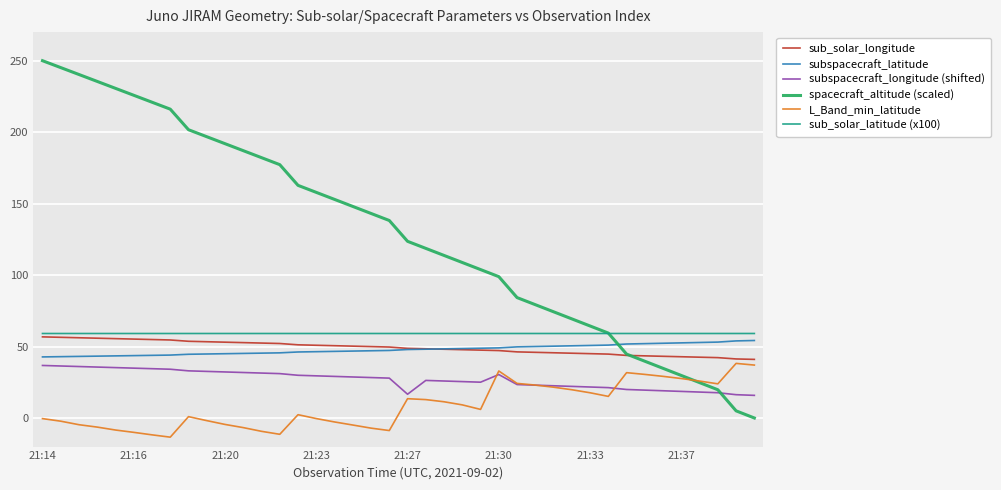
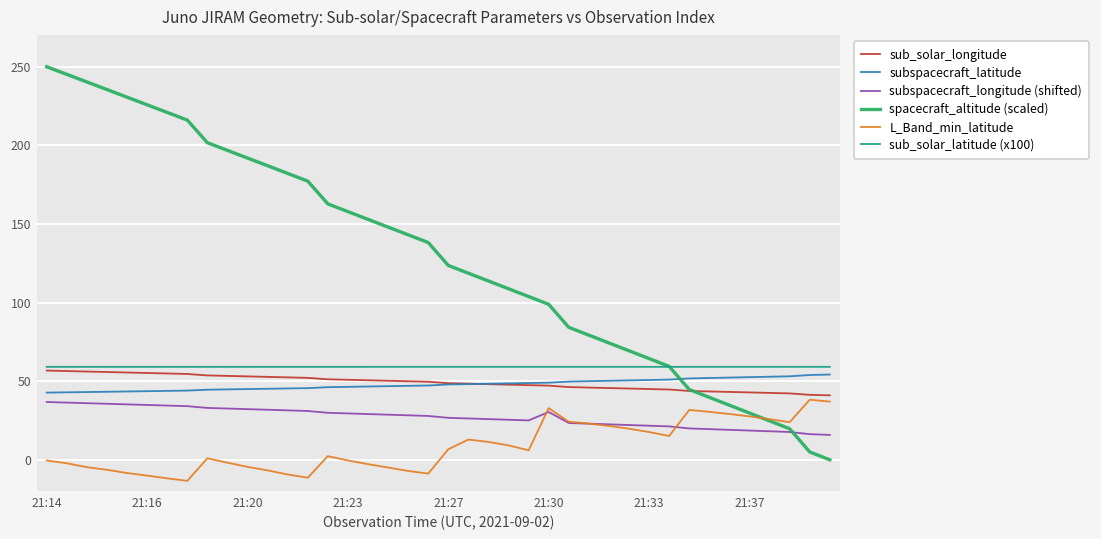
subspacecraft_longitude (shifted), 21:27: 17 -> 27
L_Band_min_latitude, 21:27: 14 -> 7
